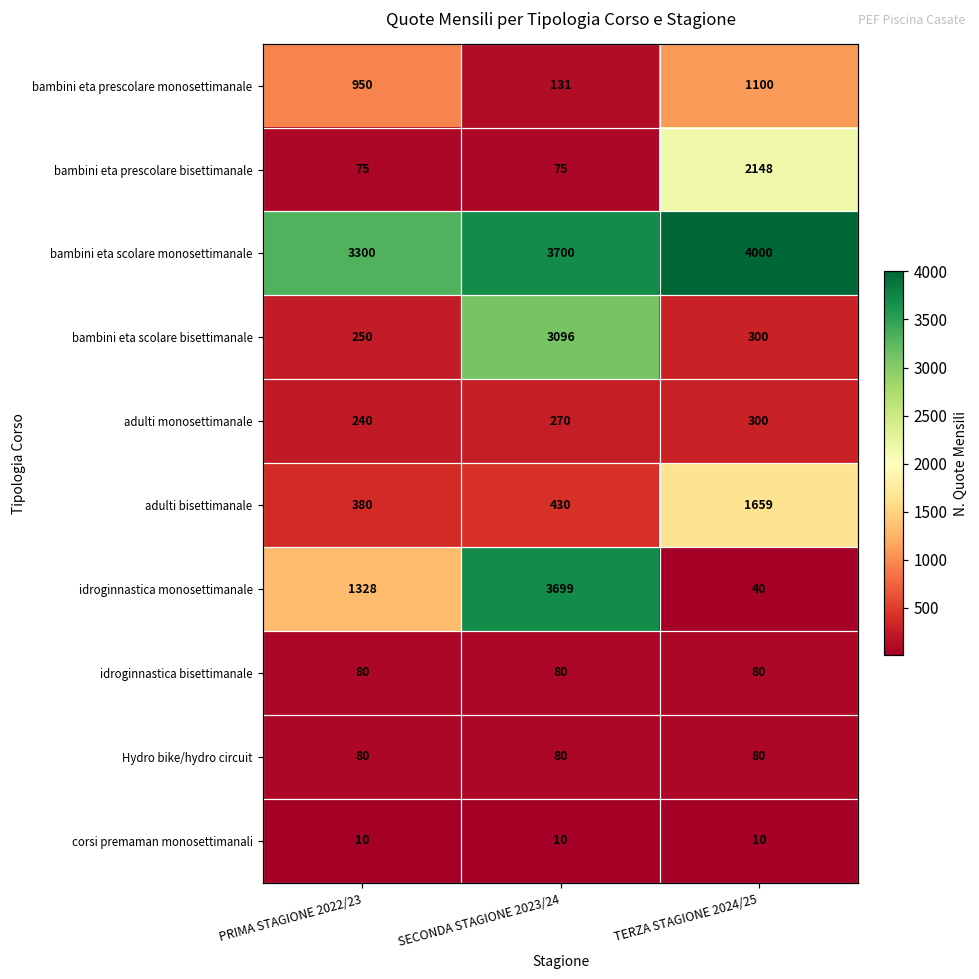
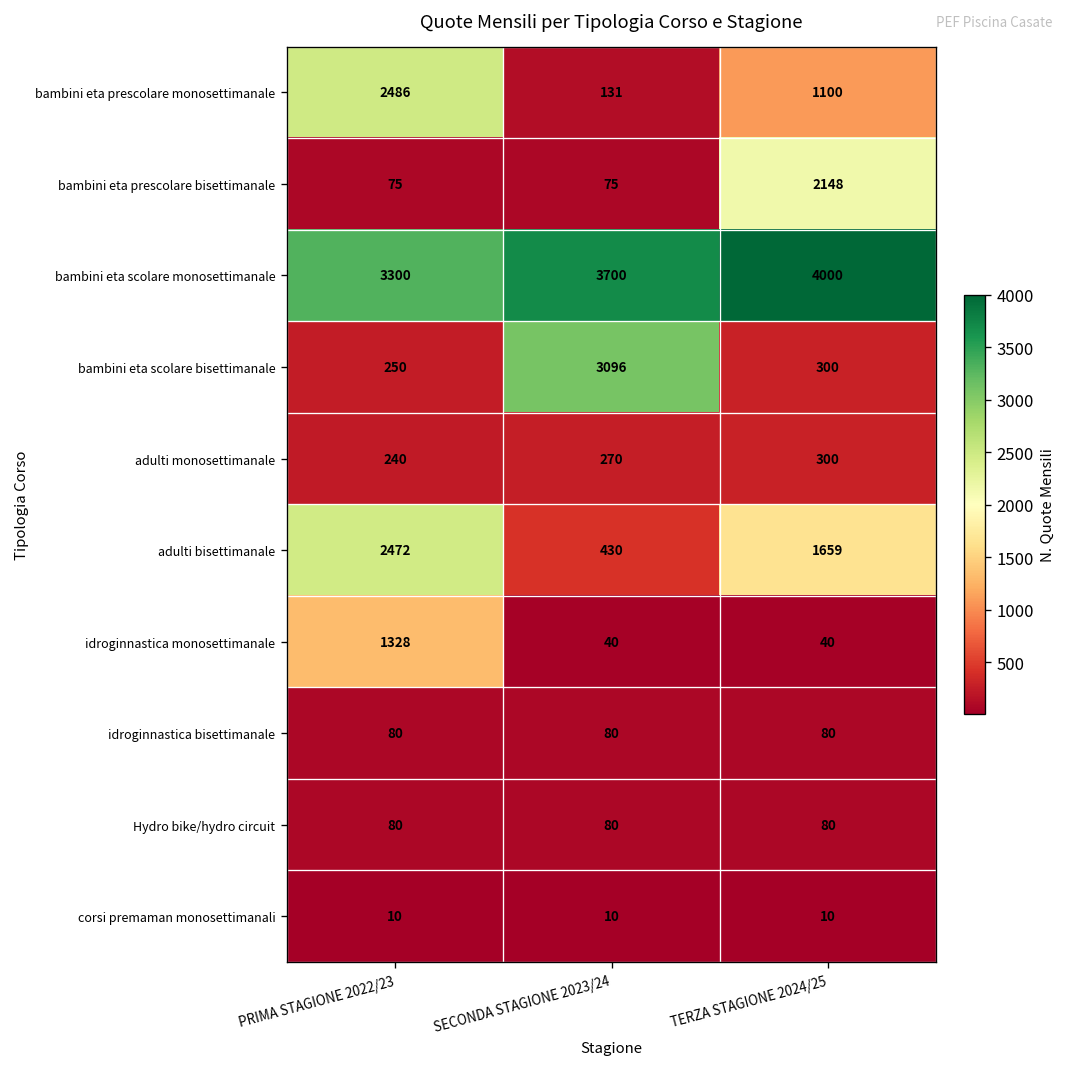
bambini eta prescolare monosettimanale, PRIMA STAGIONE 2022/23: 950 -> 2486
adulti bisettimanale, PRIMA STAGIONE 2022/23: 380 -> 2472
idroginnastica monosettimanale, SECONDA STAGIONE 2023/24: 3699 -> 40
